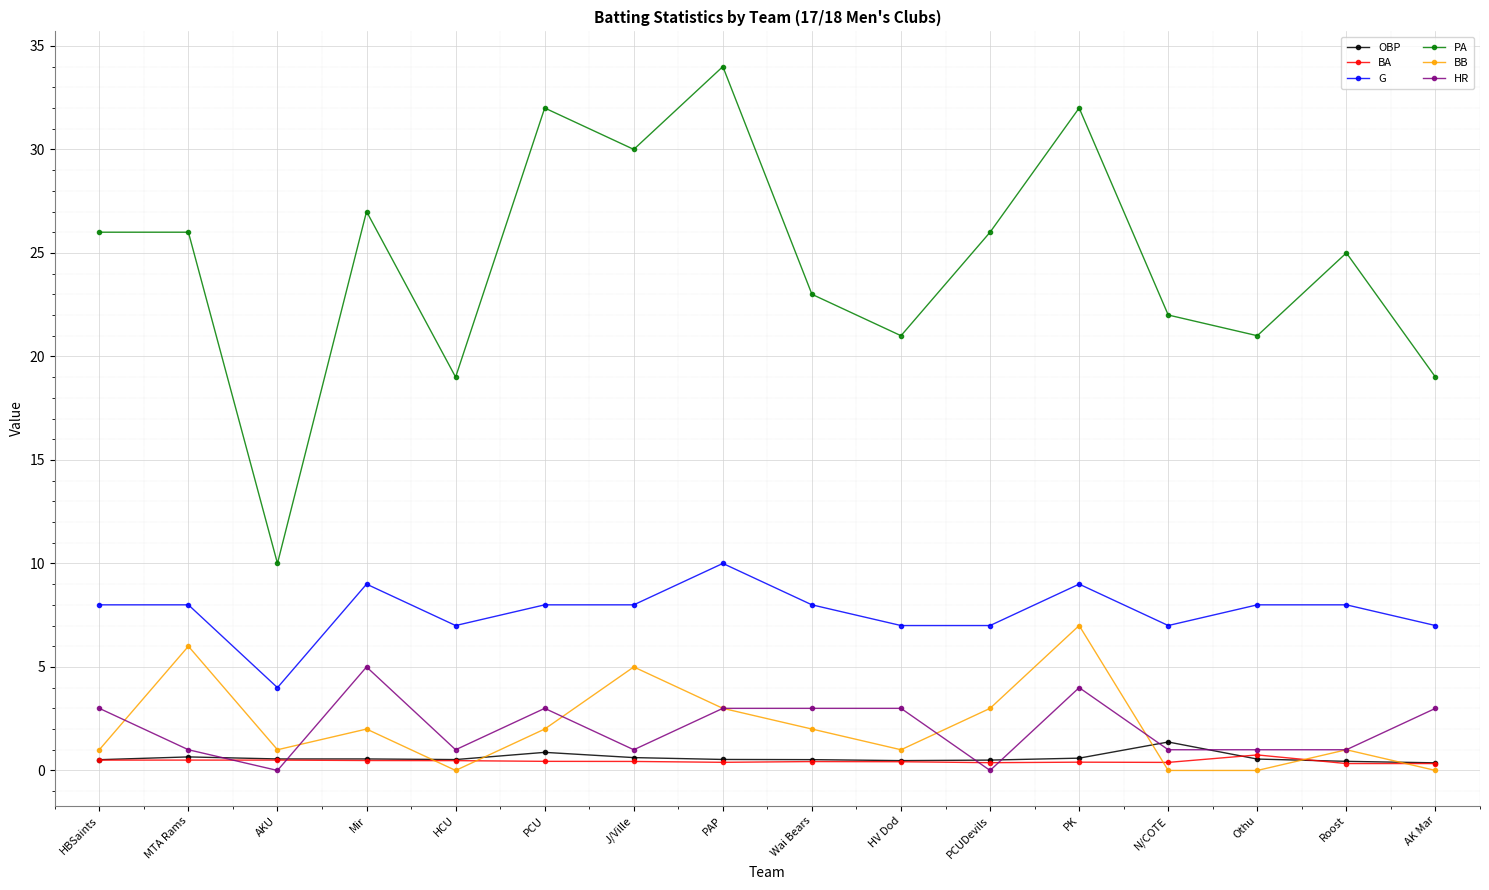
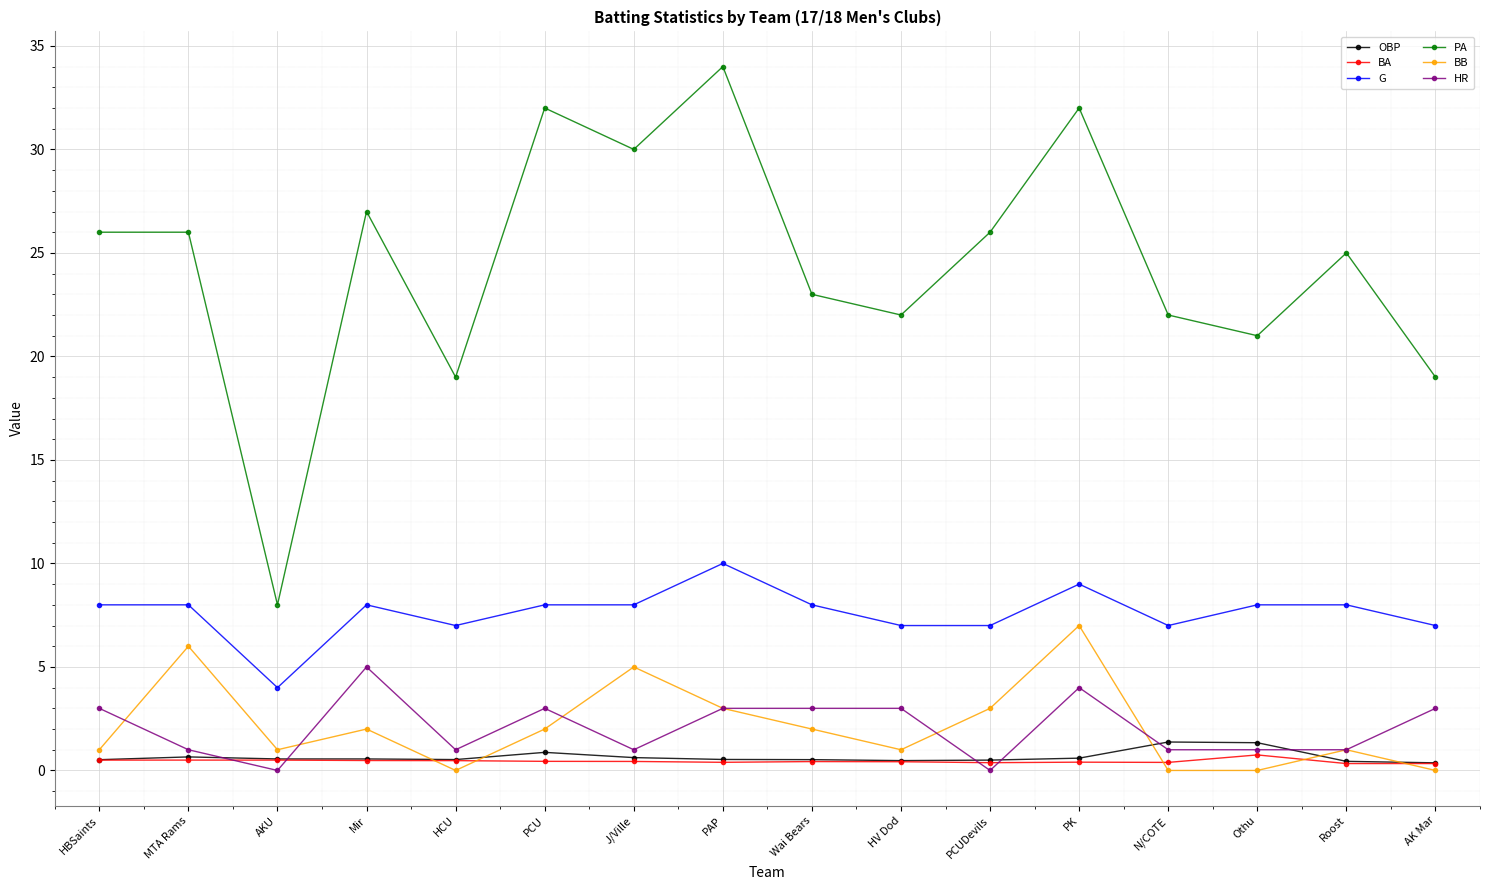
PA, AKU: 10 -> 8
G, Mir: 9 -> 8
PA, HV Dod: 21 -> 22
OBP, Othu: 0.6 -> 1.3
